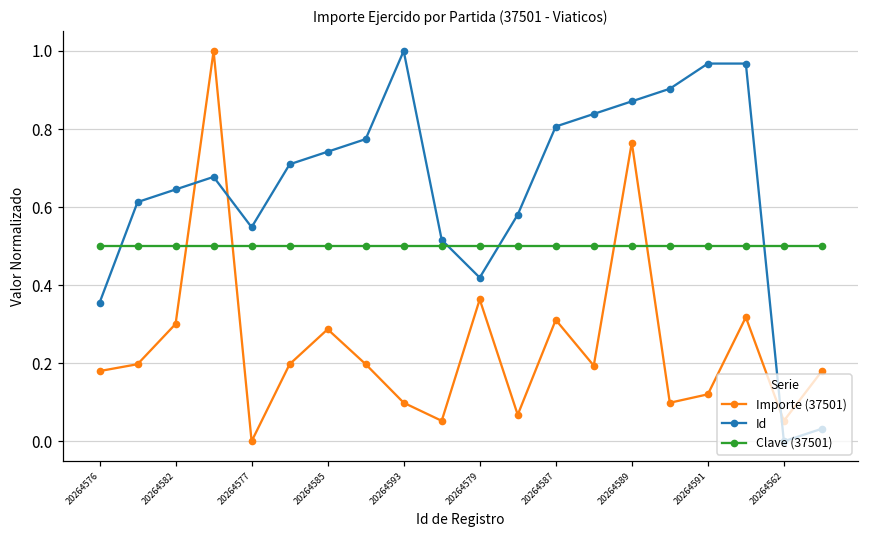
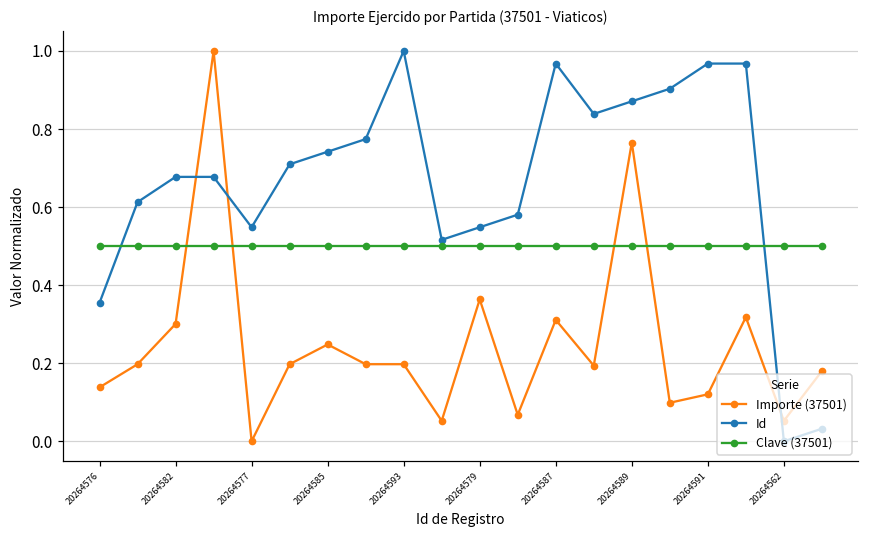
Importe (37501), 20264576: 0.18 -> 0.14
Id, 20264582: 0.65 -> 0.68
Importe (37501), 20264585: 0.29 -> 0.25
Importe (37501), 20264593: 0.10 -> 0.20
Id, 20264579: 0.42 -> 0.55
Id, 20264587: 0.81 -> 0.97
